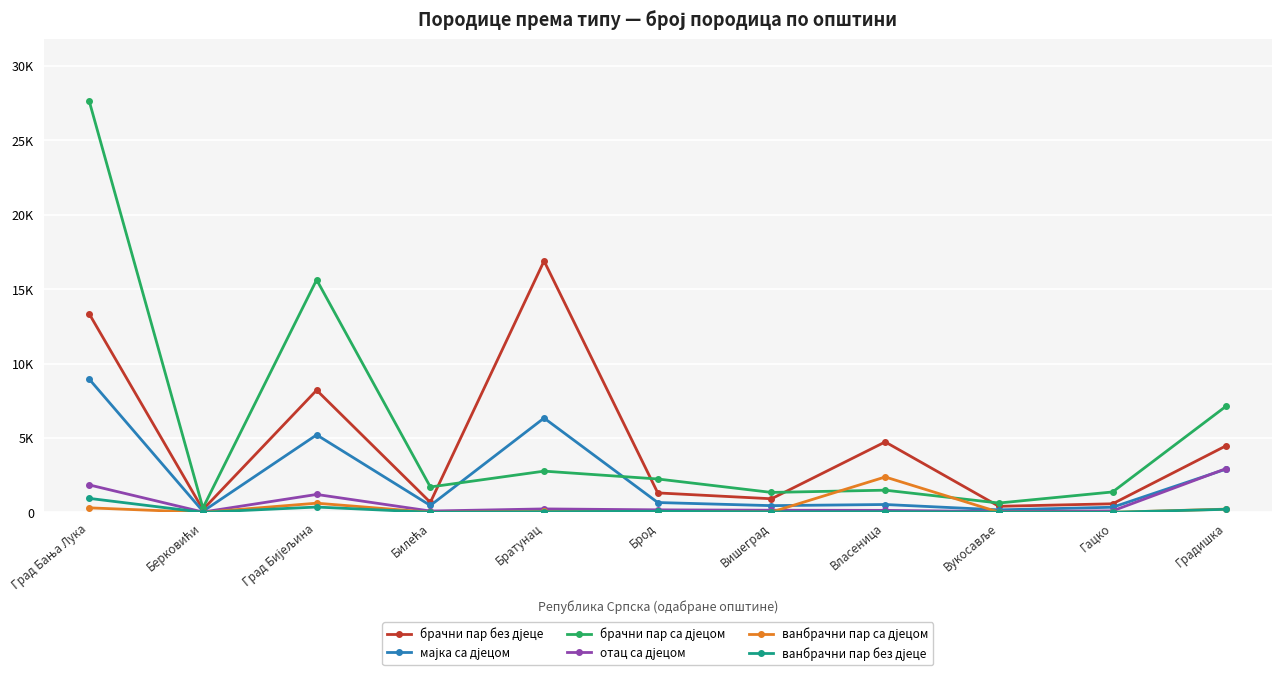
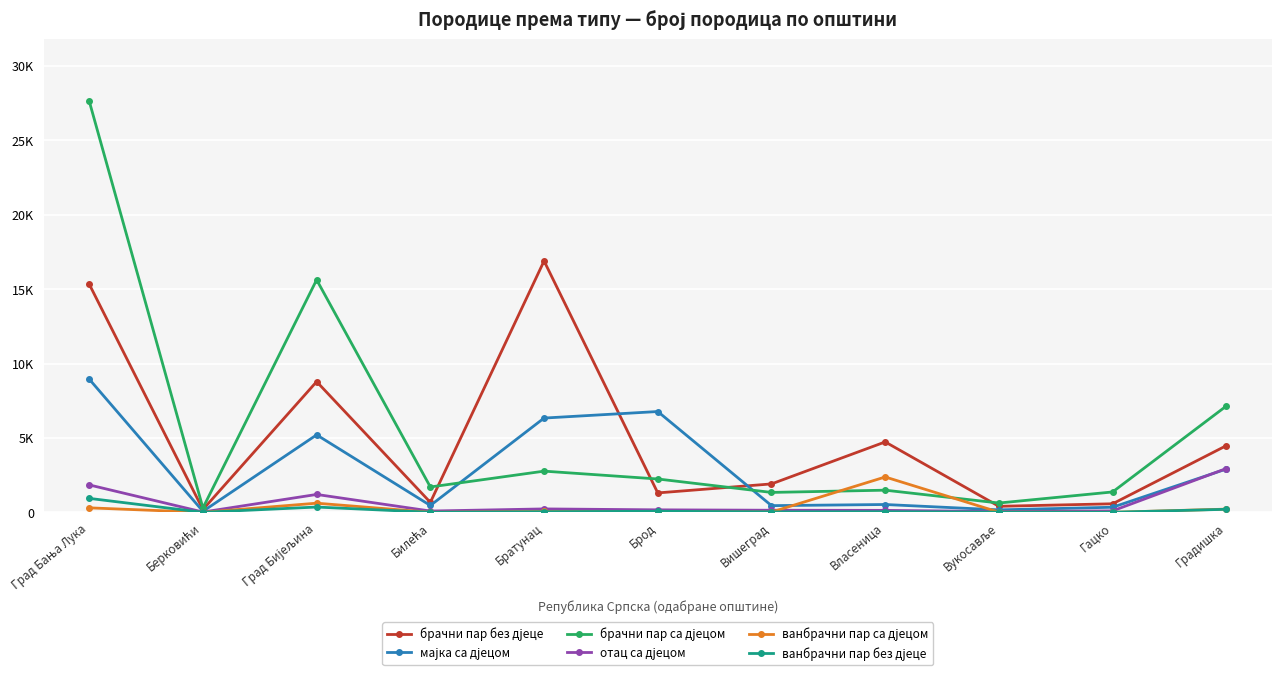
брачни пар без дјеце, Град Бања Лука: 13300 -> 15300
брачни пар без дјеце, Град Бијељина: 8200 -> 8800
мајка са дјецом, Брод: 700 -> 6800
брачни пар без дјеце, Вишеград: 900 -> 1900
